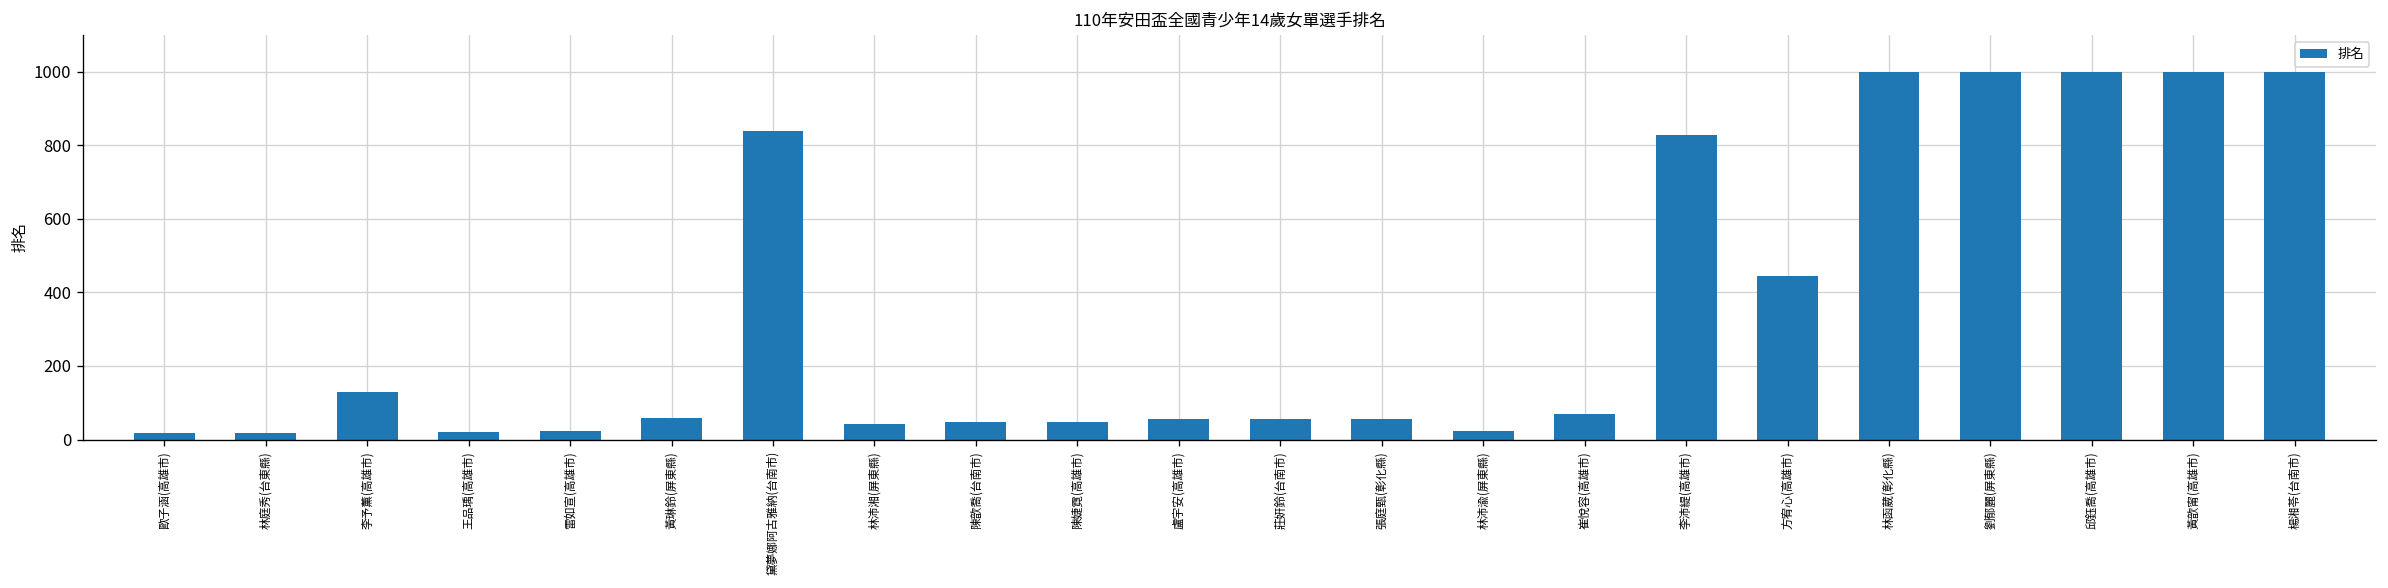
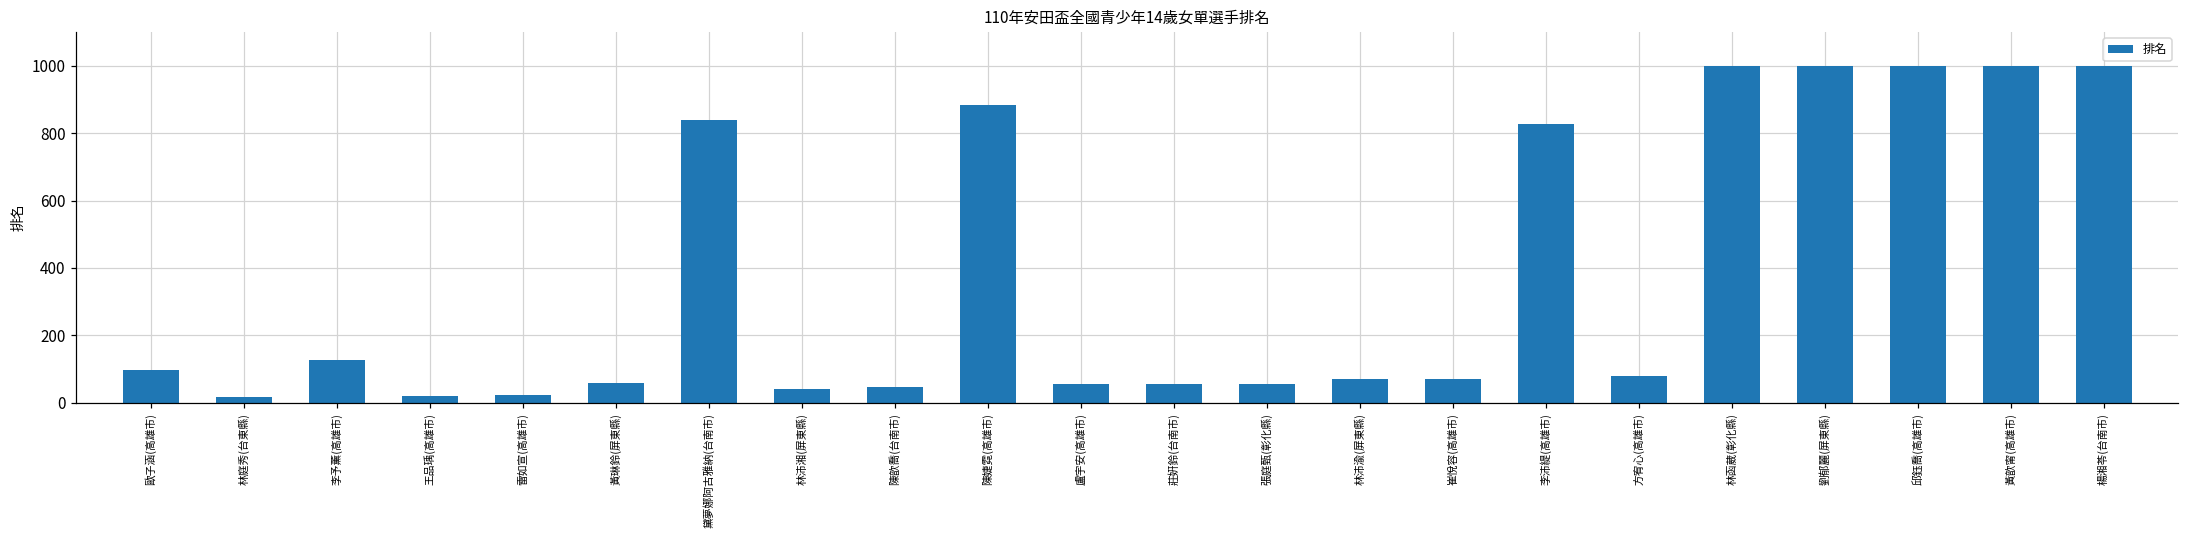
歐子涵(高雄市): 20 -> 100
陳婕霓(高雄市): 50 -> 880
林沛渝(屏東縣): 20 -> 70
方宥心(高雄市): 440 -> 80
